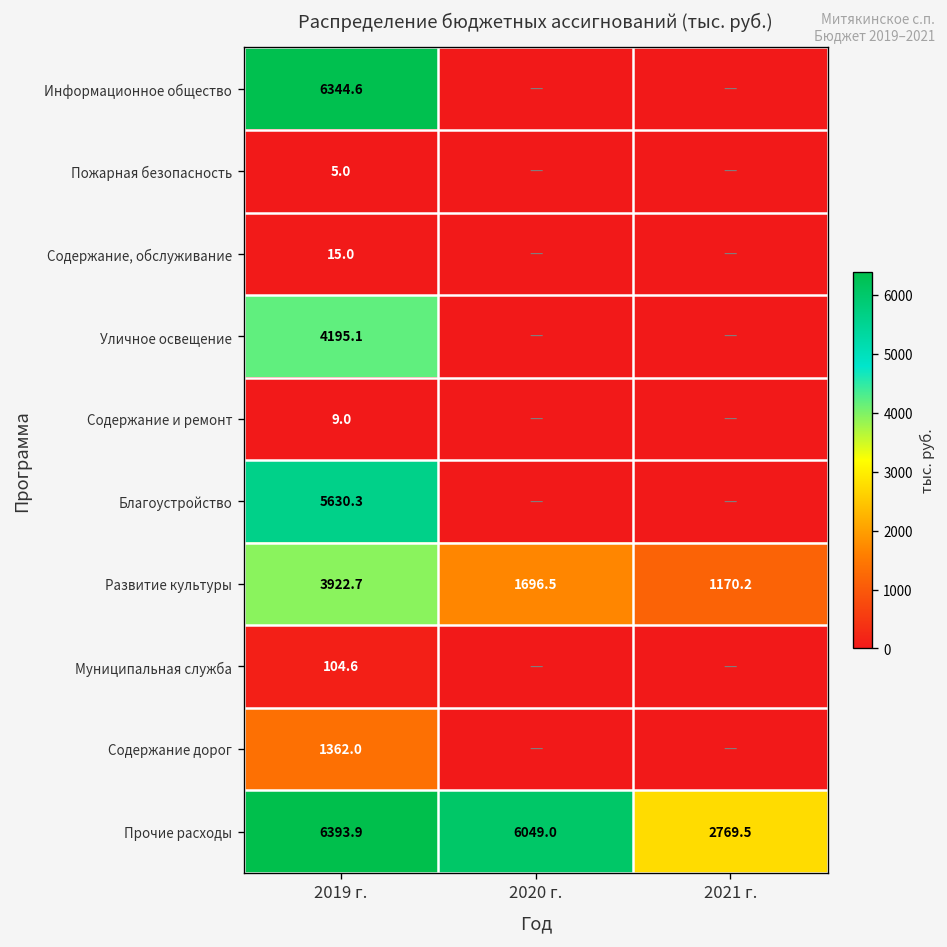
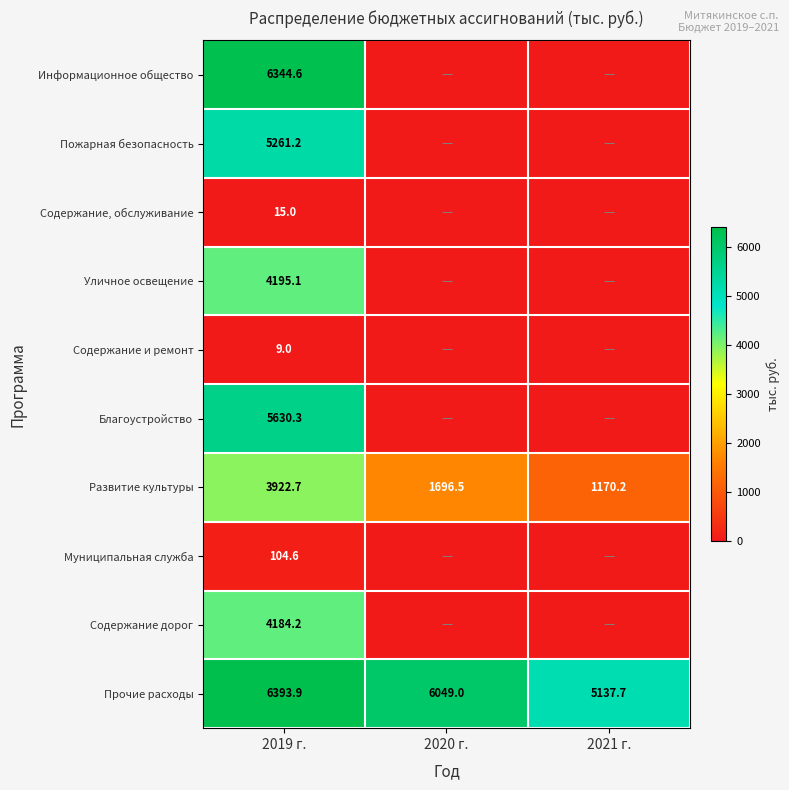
Пожарная безопасность, 2019 г.: 5.0 -> 5261.2
Содержание дорог, 2019 г.: 1362.0 -> 4184.2
Прочие расходы, 2021 г.: 2769.5 -> 5137.7
